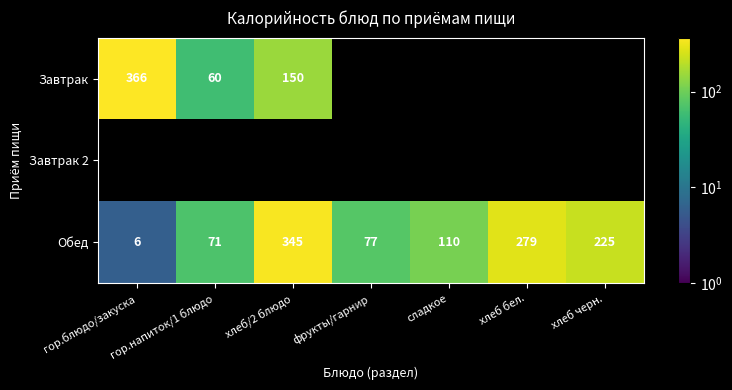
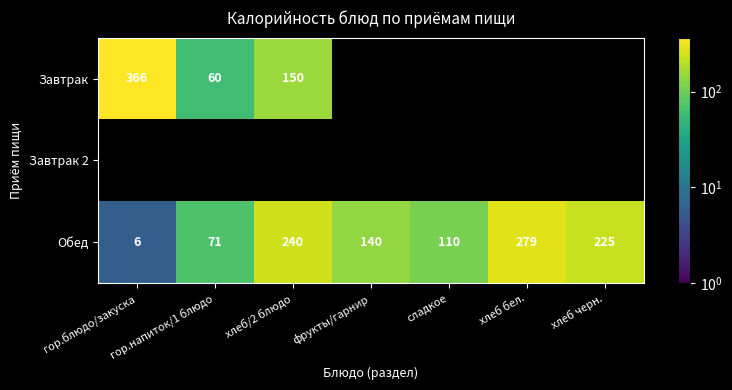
Обед, хлеб/2 блюдо: 345 -> 240
Обед, фрукты/гарнир: 77 -> 140
